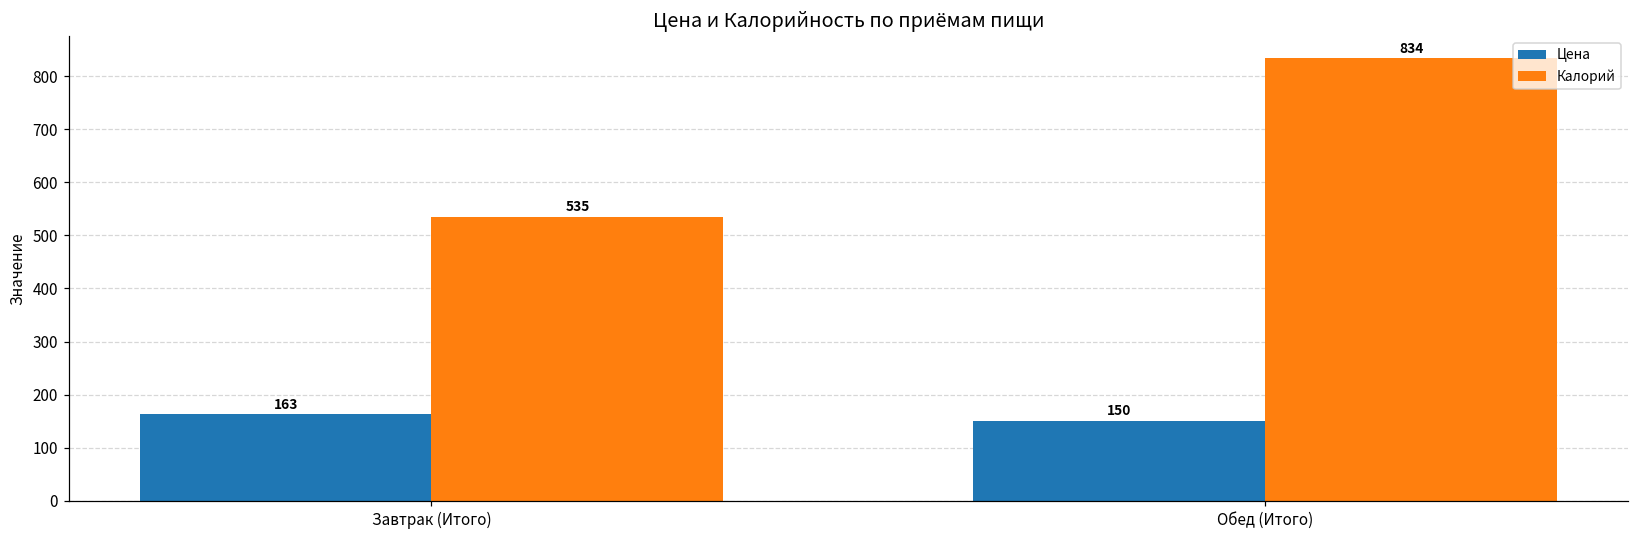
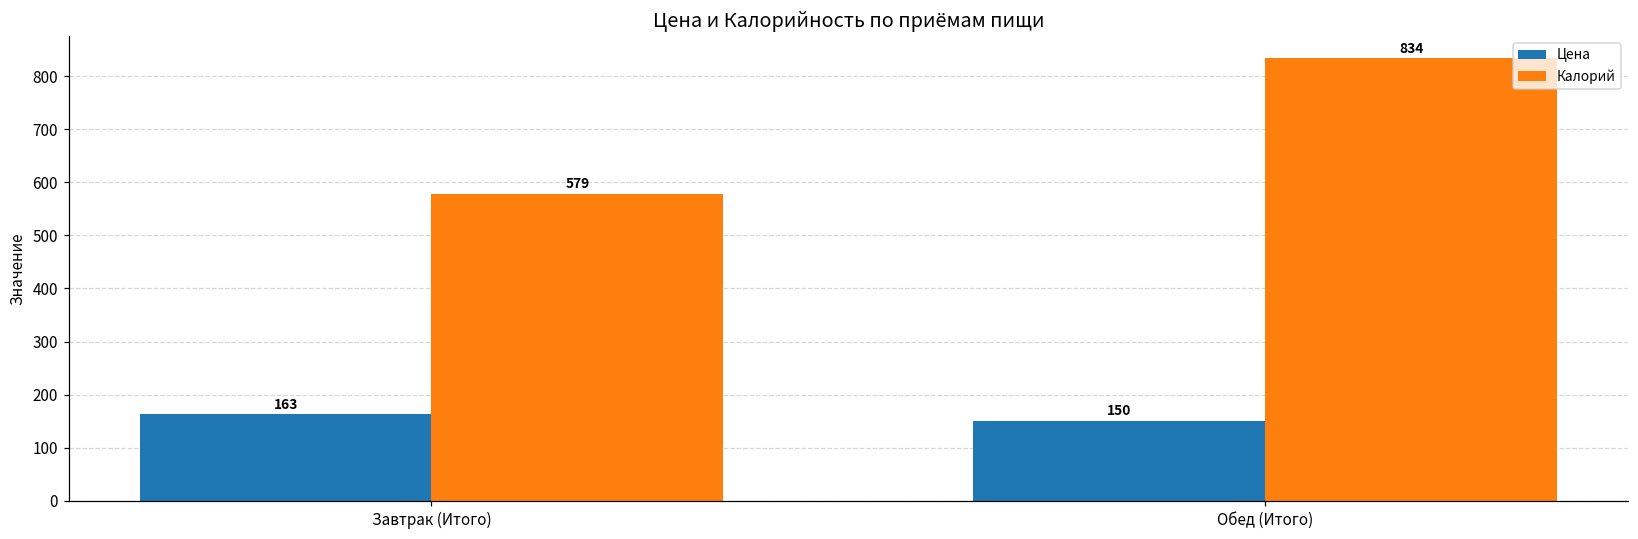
Калорий, Завтрак (Итого): 535 -> 579
